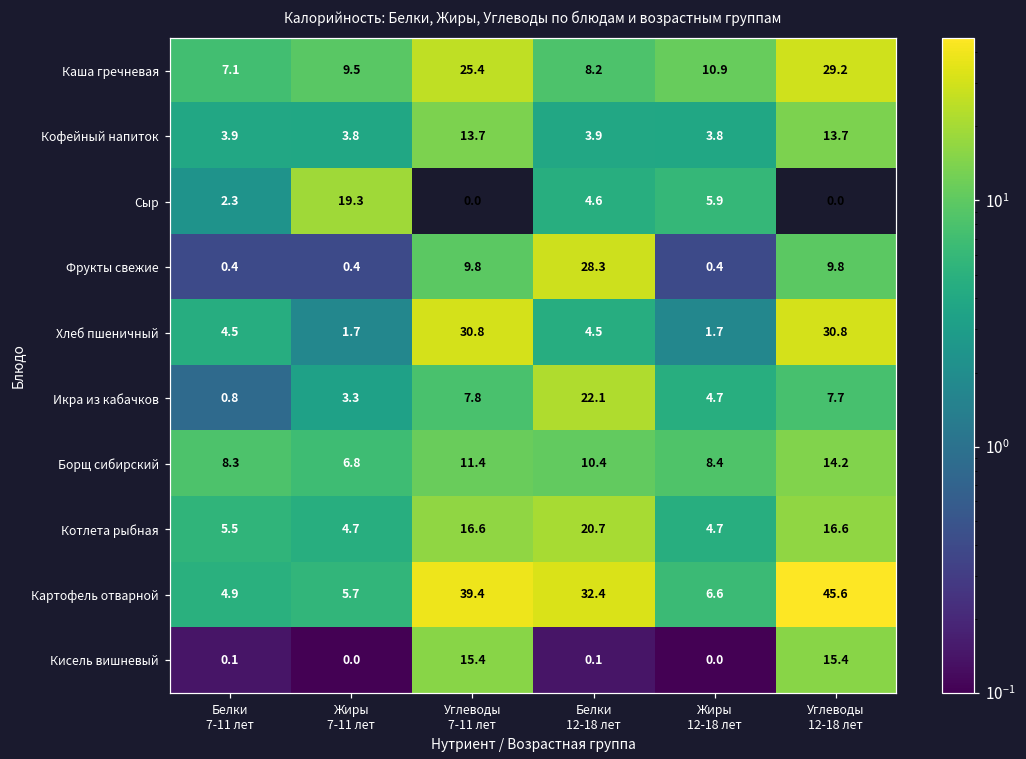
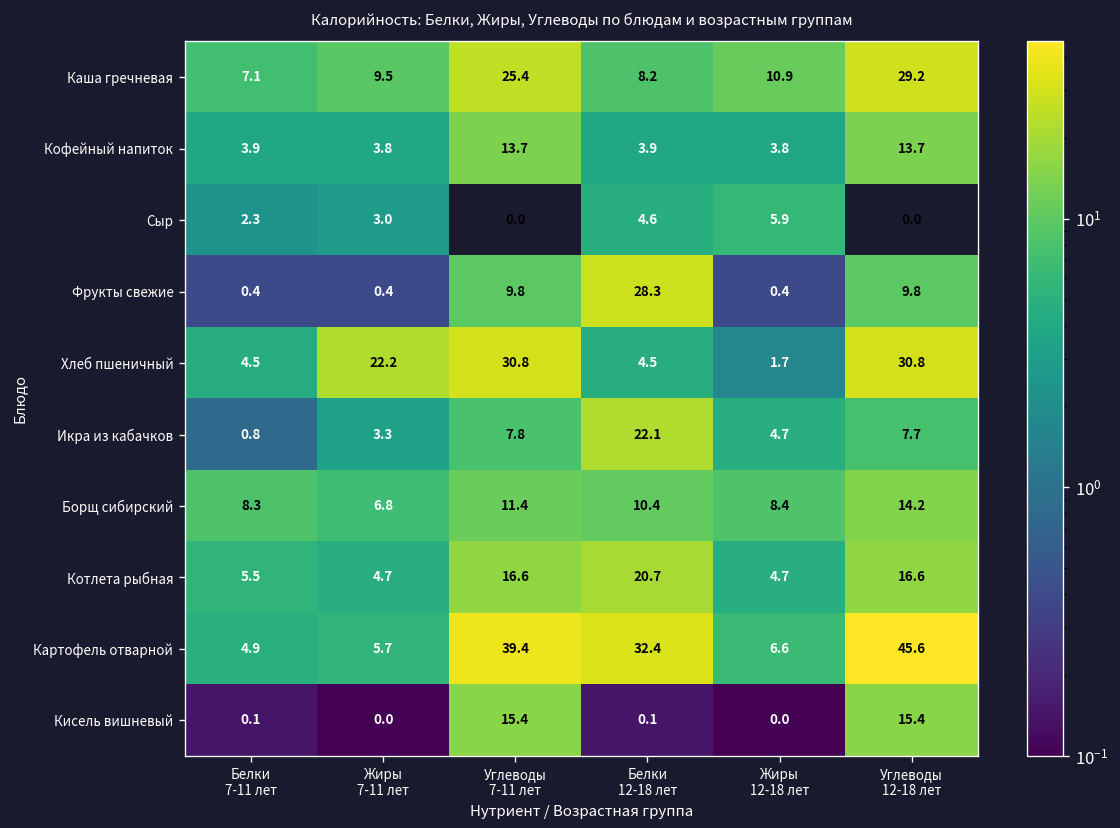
Сыр, Жиры 7-11 лет: 19.3 -> 3.0
Хлеб пшеничный, Жиры 7-11 лет: 1.7 -> 22.2
